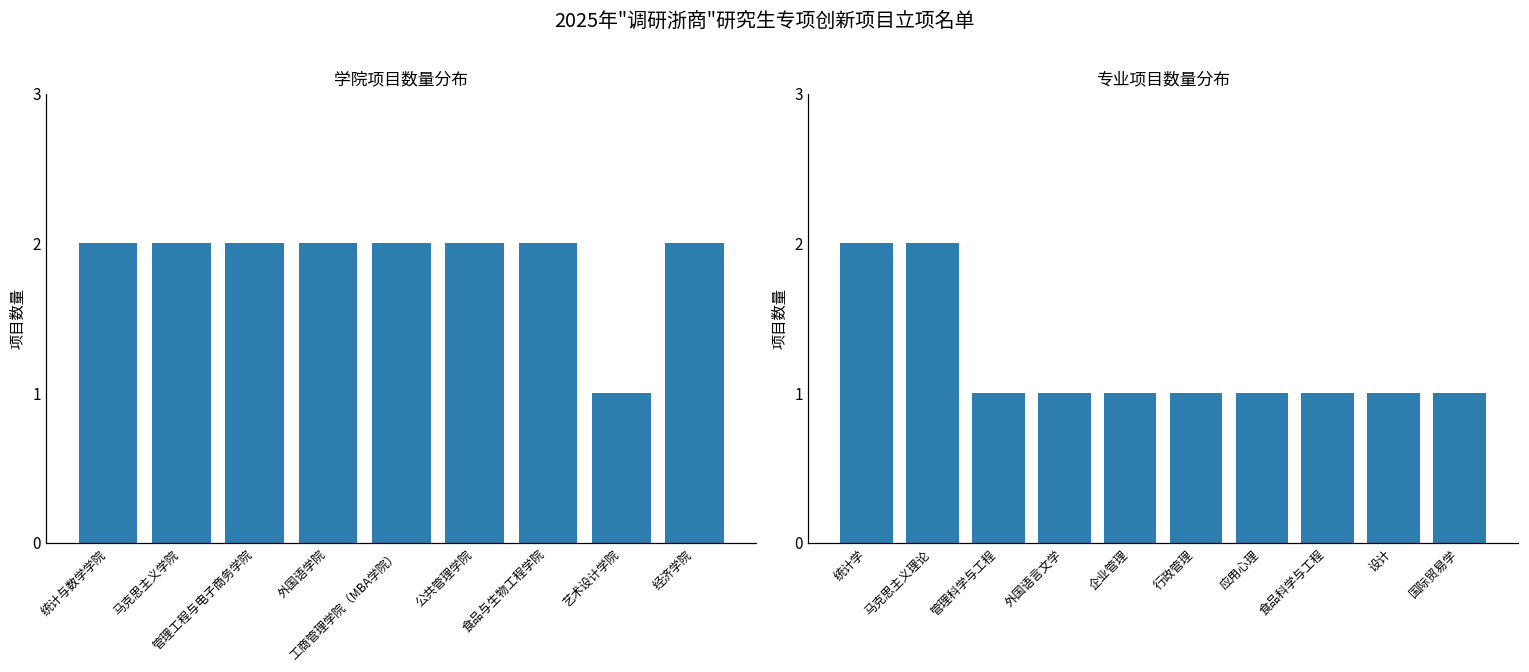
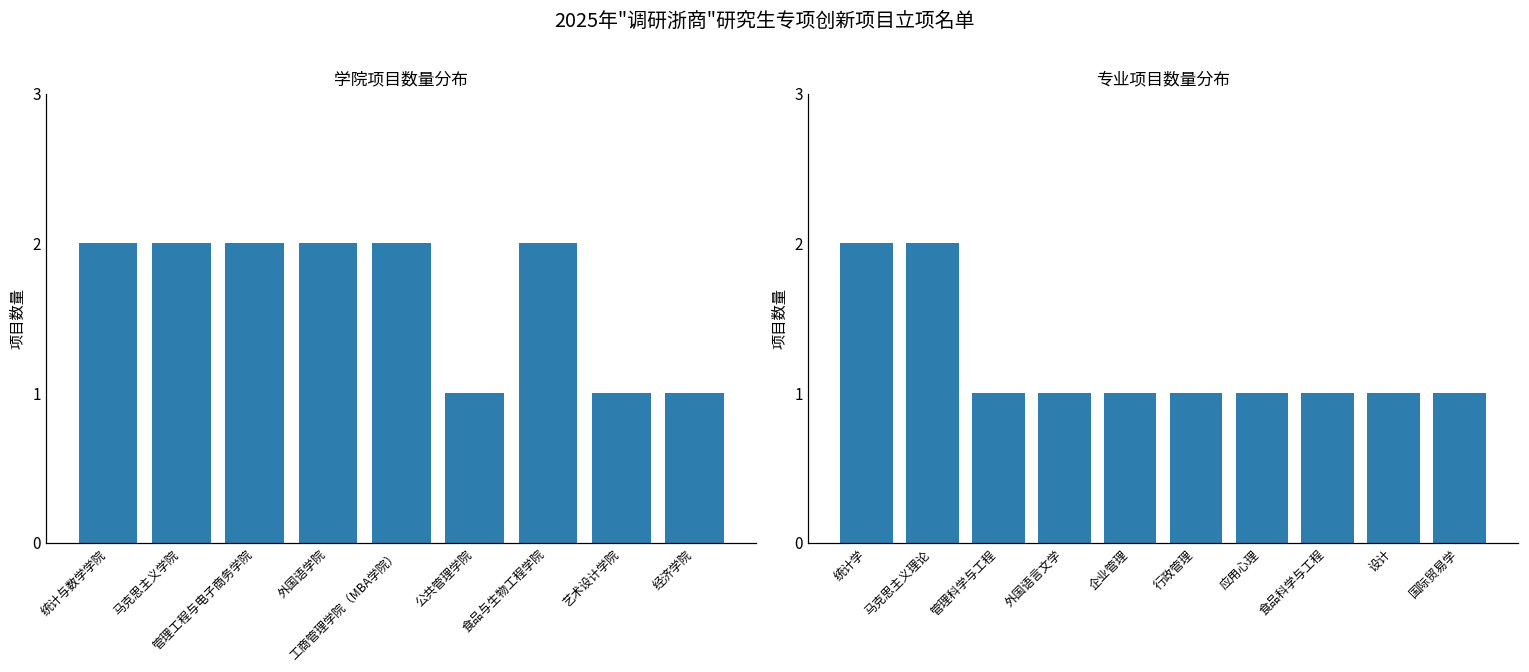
学院项目数量分布, 公共管理学院: 2 -> 1
学院项目数量分布, 经济学院: 2 -> 1
